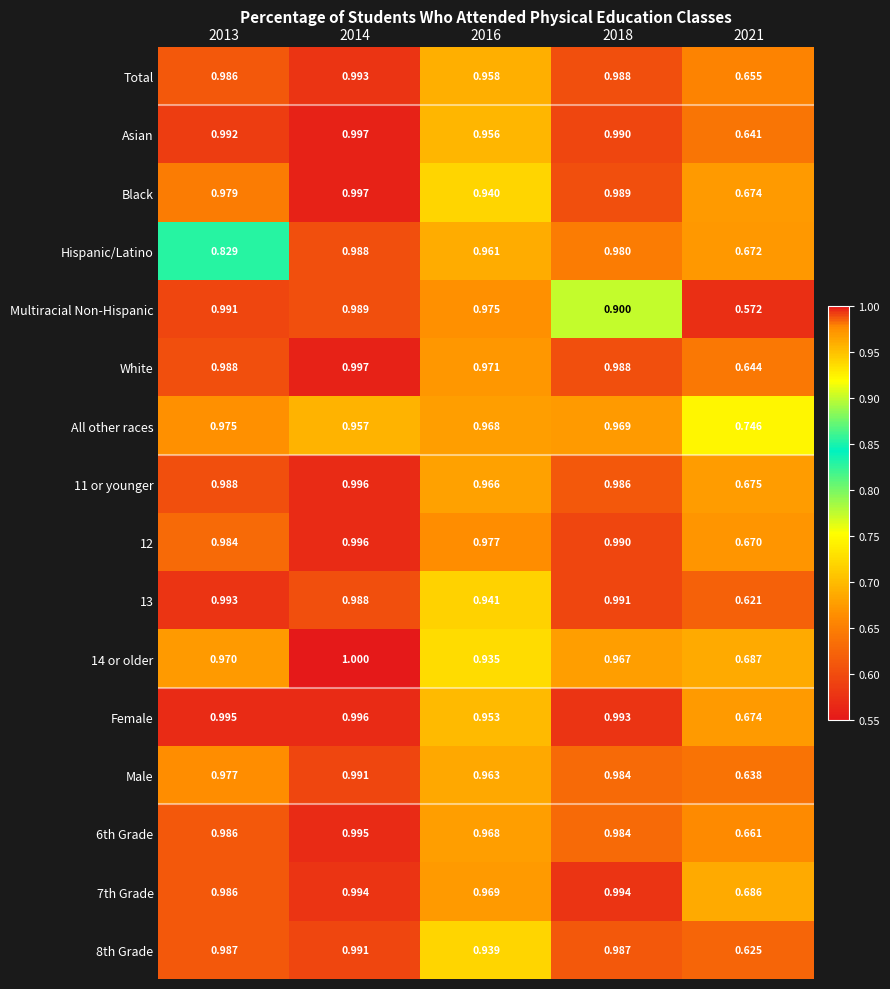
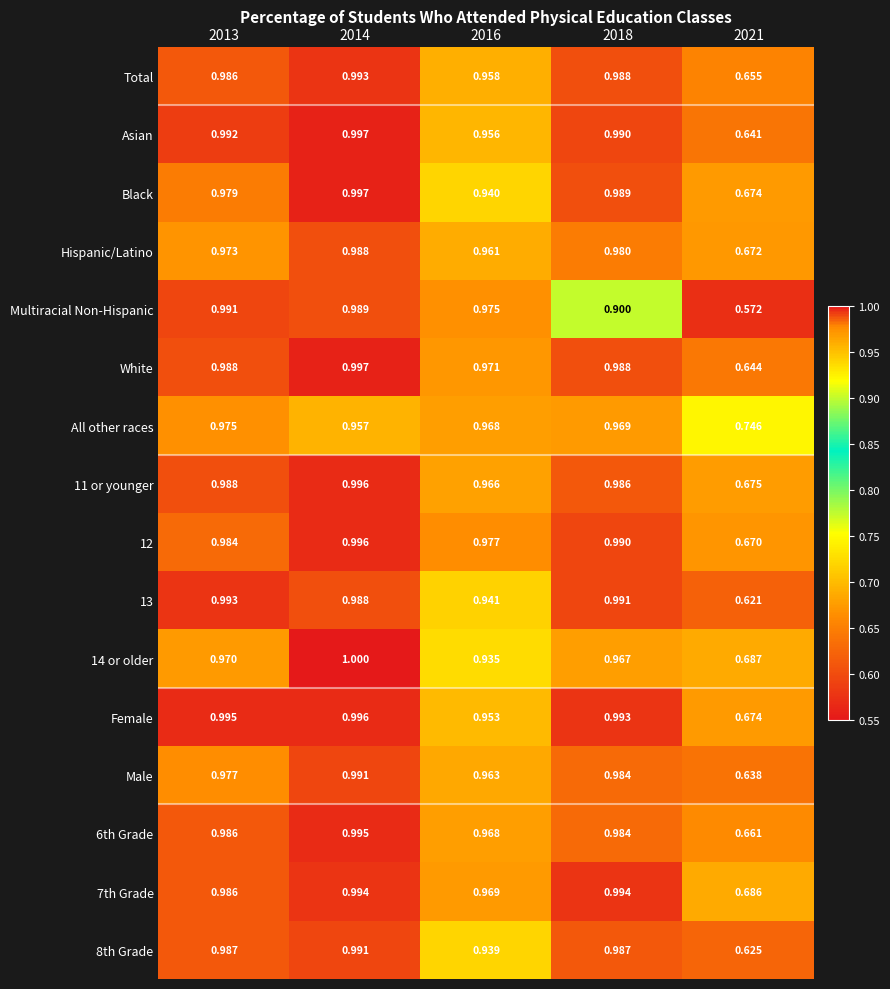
Hispanic/Latino, 2013: 0.829 -> 0.973
